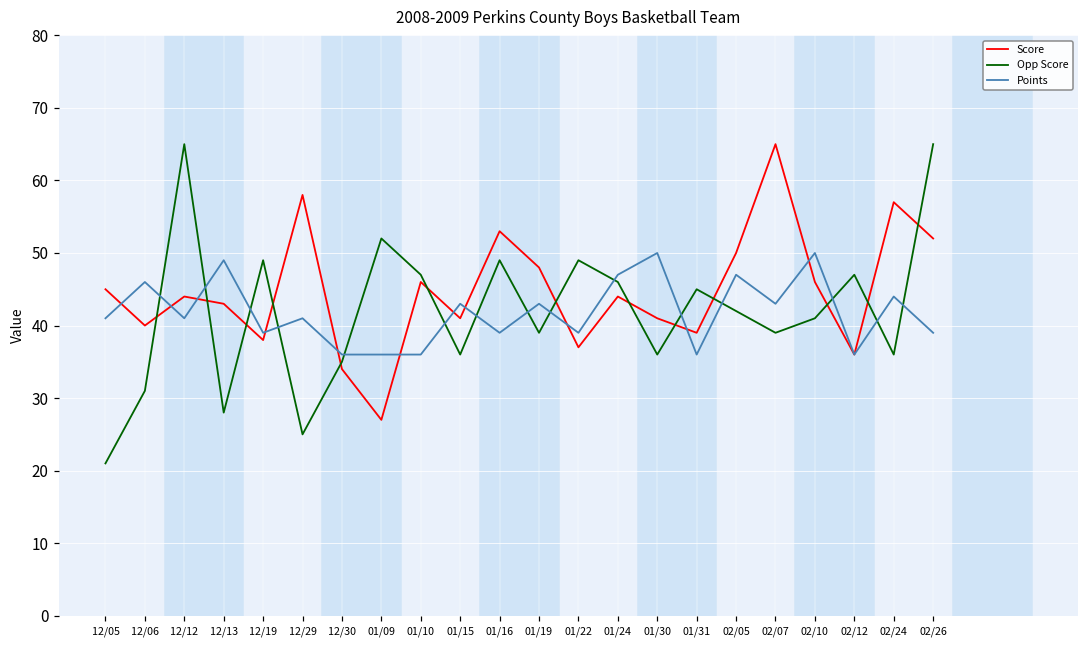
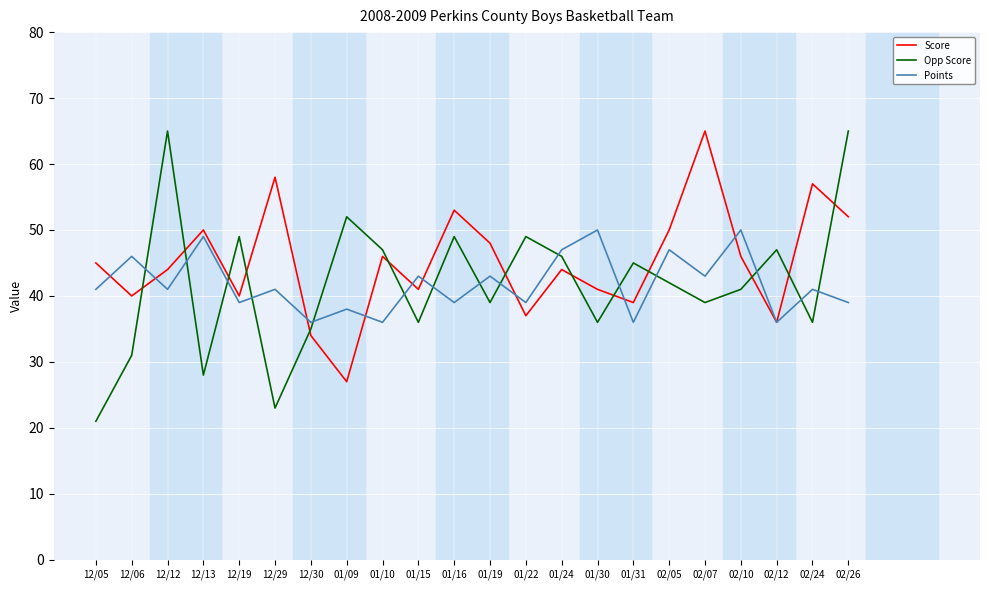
Score, 12/13: 43 -> 50
Score, 12/19: 38 -> 40
Opp Score, 12/29: 25 -> 23
Points, 01/09: 36 -> 38
Points, 02/24: 44 -> 41
